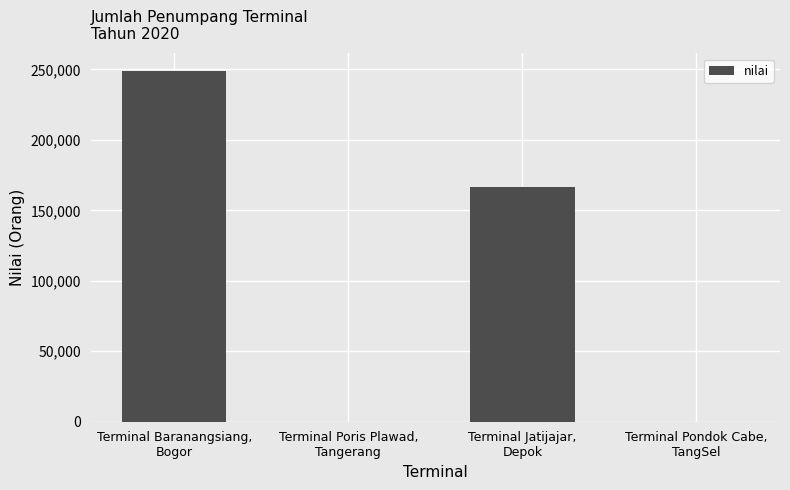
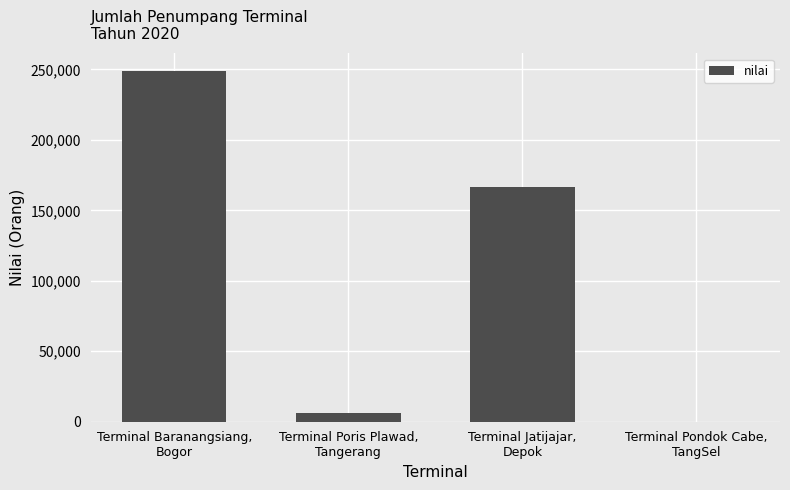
Terminal Poris Plawad, Tangerang: 0 -> 6,000
